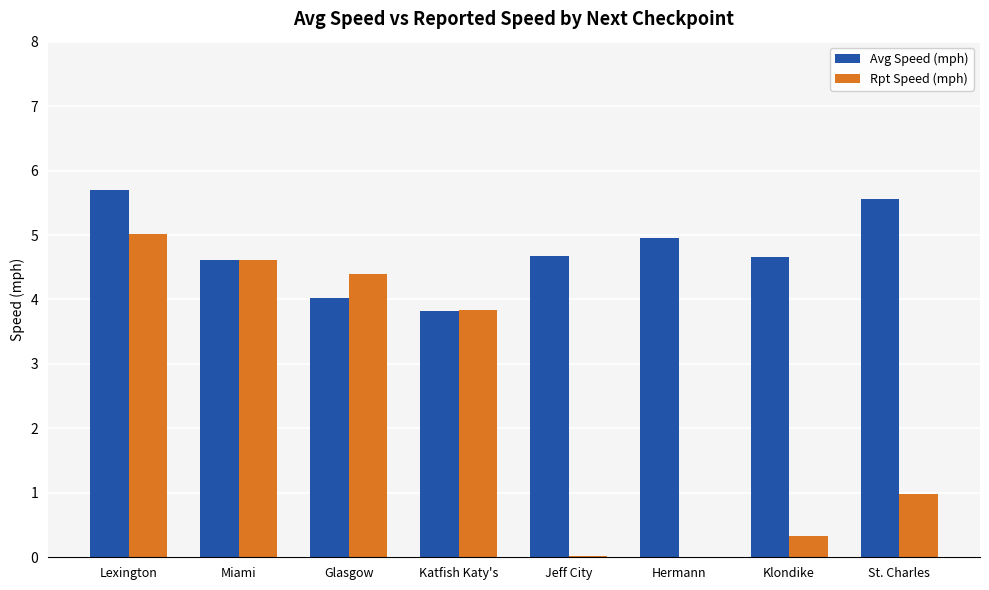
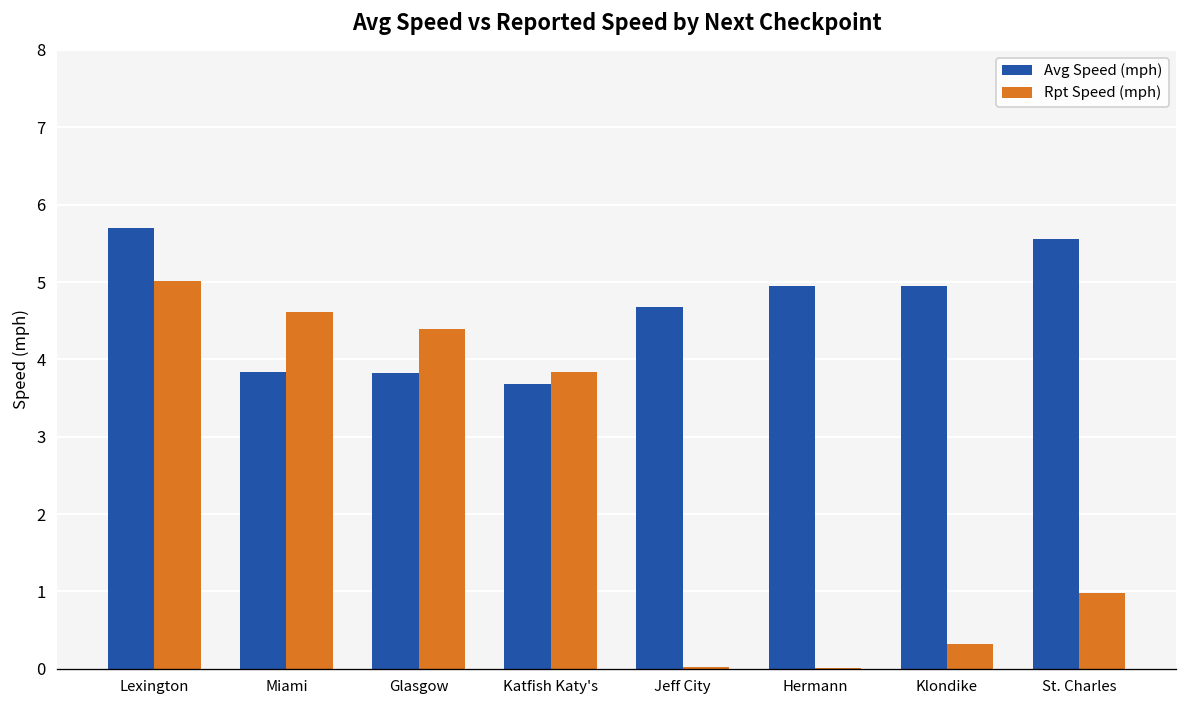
Avg Speed (mph), Miami: 4.6 -> 3.8
Avg Speed (mph), Glasgow: 4.0 -> 3.8
Avg Speed (mph), Katfish Katy's: 3.8 -> 3.7
Avg Speed (mph), Klondike: 4.7 -> 4.9
